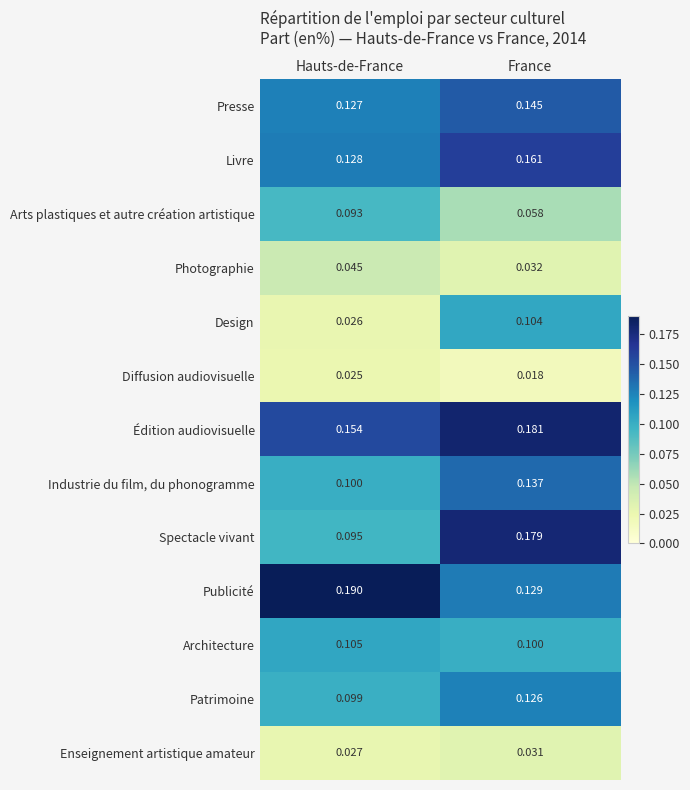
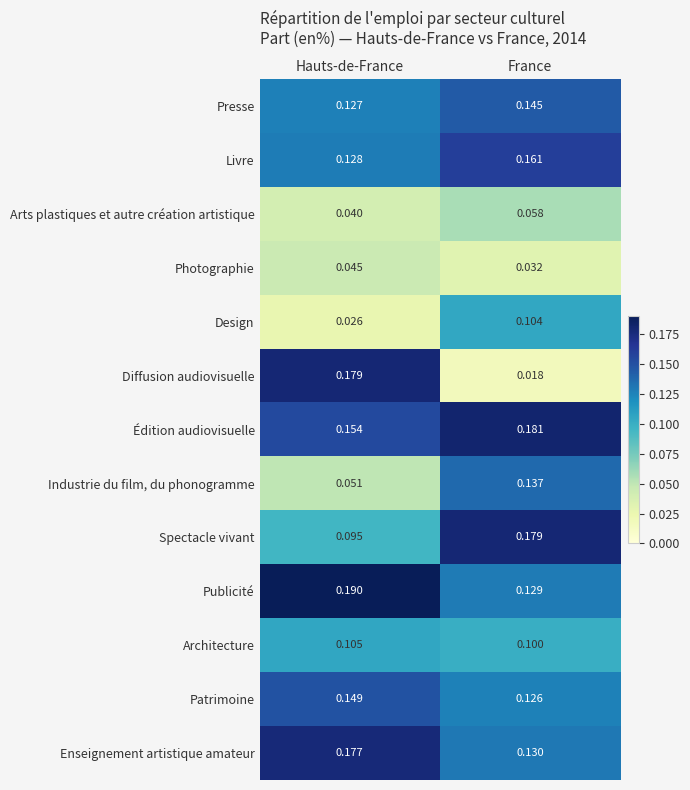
Arts plastiques et autre création artistique, Hauts-de-France: 0.093 -> 0.040
Diffusion audiovisuelle, Hauts-de-France: 0.025 -> 0.179
Industrie du film, du phonogramme, Hauts-de-France: 0.100 -> 0.051
Patrimoine, Hauts-de-France: 0.099 -> 0.149
Enseignement artistique amateur, Hauts-de-France: 0.027 -> 0.177
Enseignement artistique amateur, France: 0.031 -> 0.130
